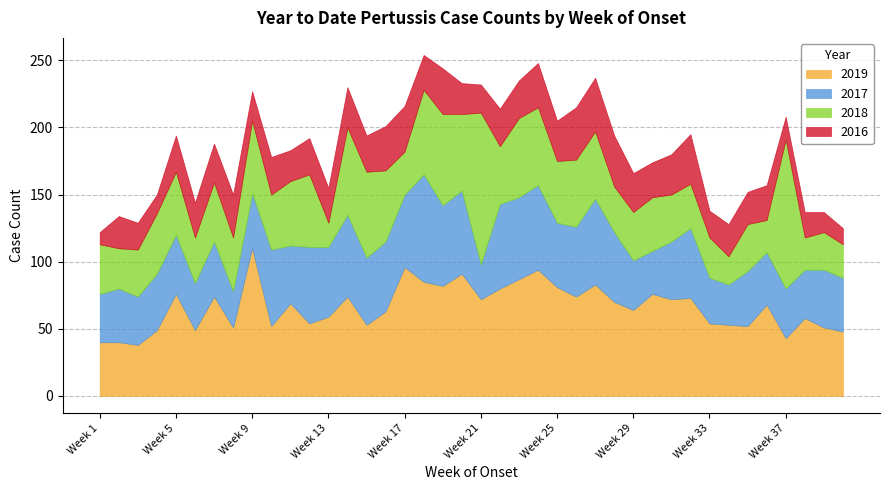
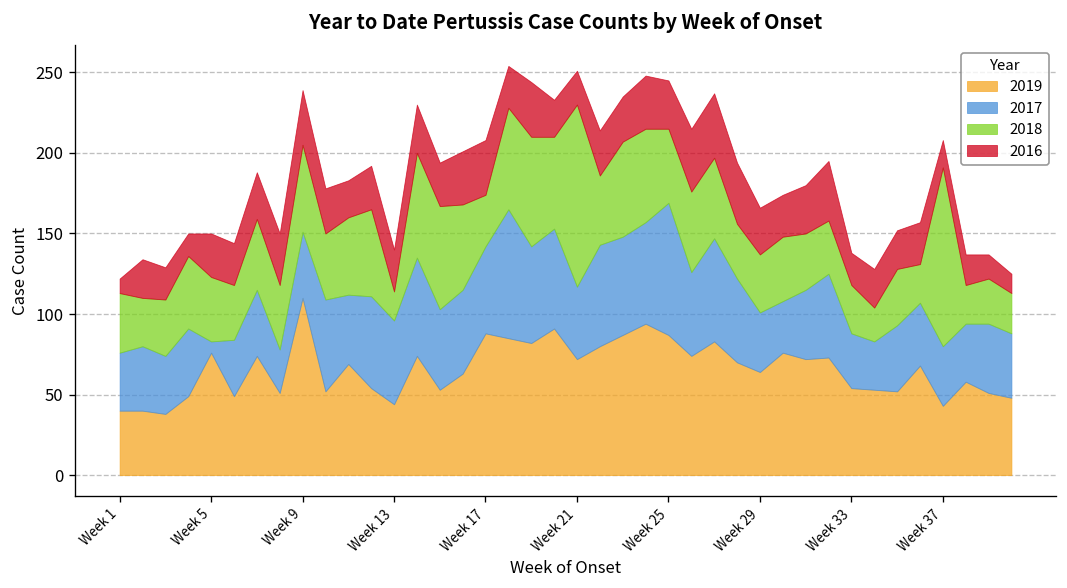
2017, Week 5: 44 -> 7
2018, Week 5: 47 -> 40
2016, Week 9: 22 -> 34
2019, Week 13: 59 -> 44
2019, Week 17: 96 -> 88
2017, Week 21: 26 -> 45
2019, Week 25: 81 -> 87
2017, Week 25: 48 -> 82
